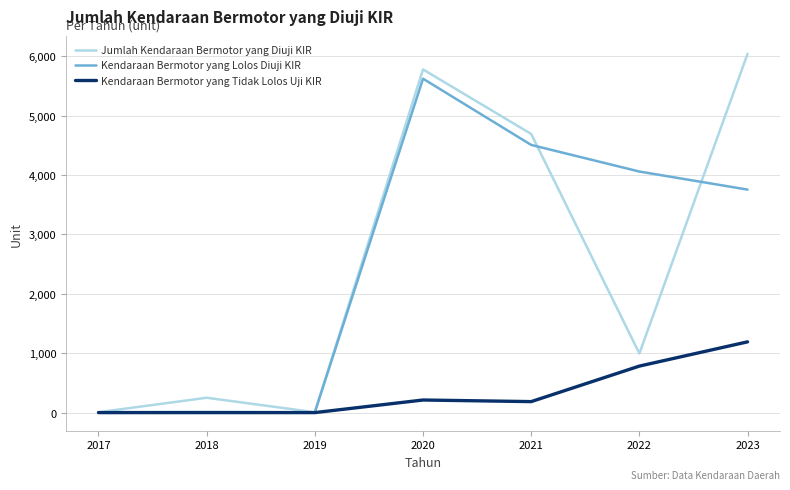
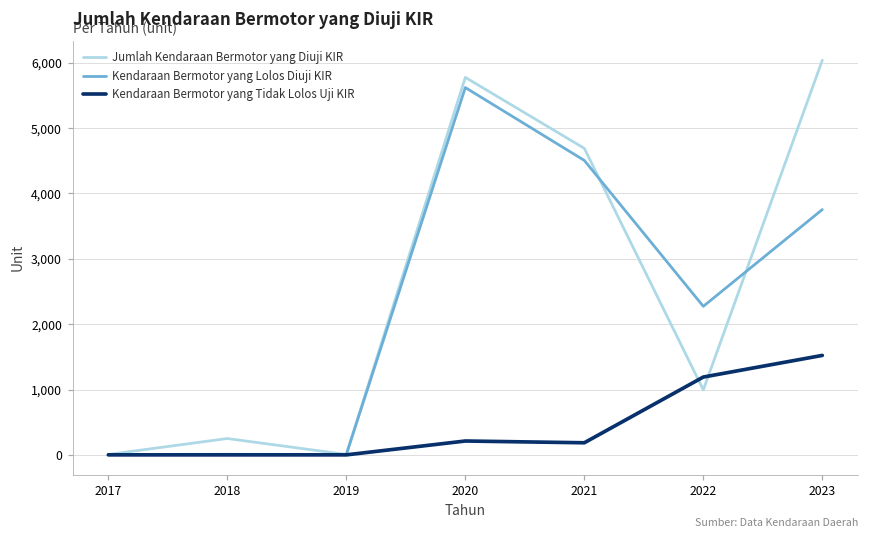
Kendaraan Bermotor yang Lolos Diuji KIR, 2022: 4,100 -> 2,300
Kendaraan Bermotor yang Tidak Lolos Uji KIR, 2022: 800 -> 1,200
Kendaraan Bermotor yang Tidak Lolos Uji KIR, 2023: 1,200 -> 1,500
